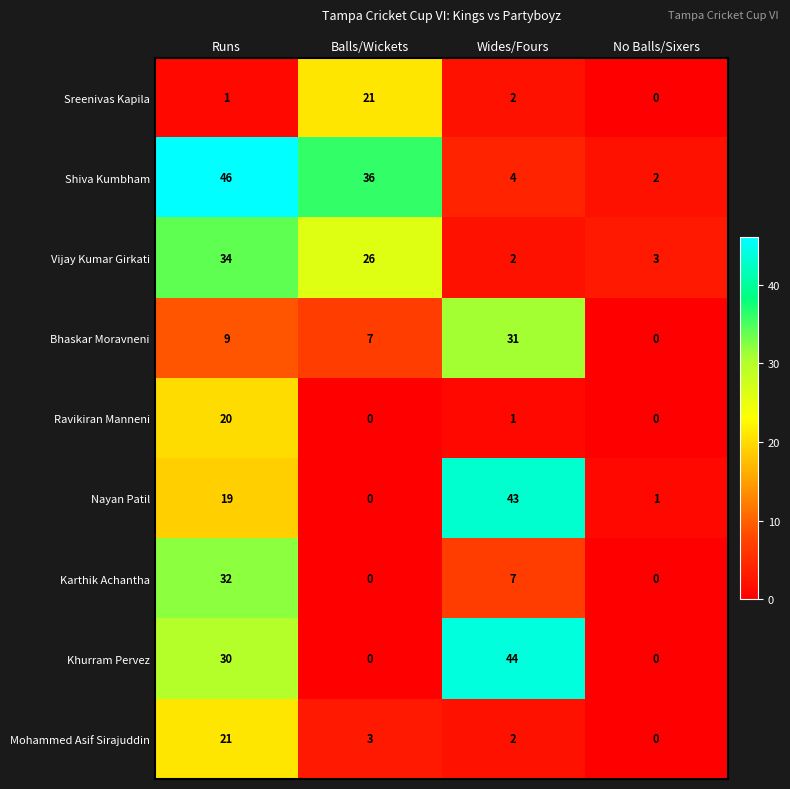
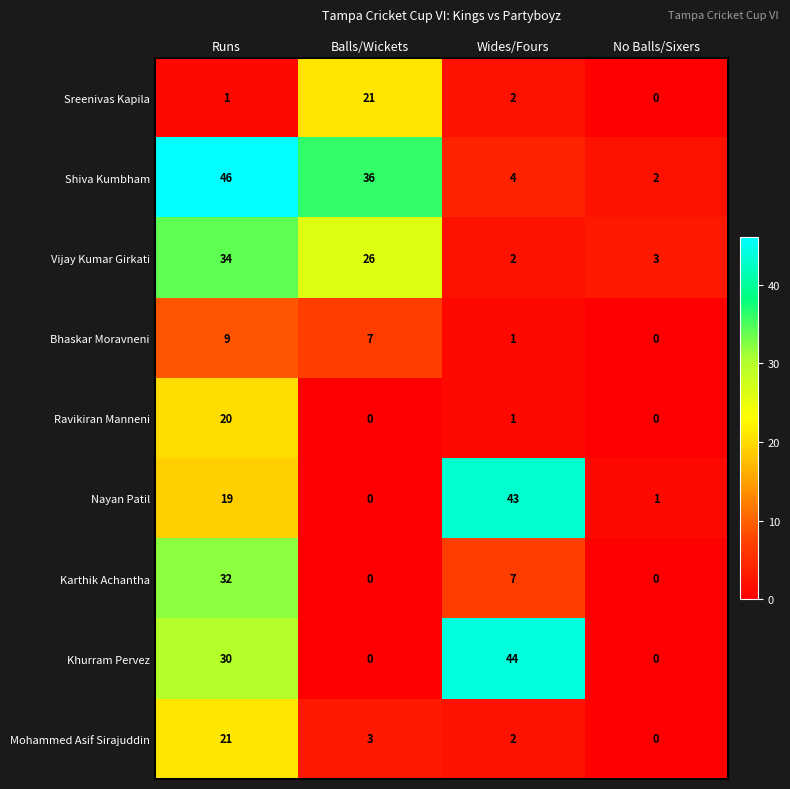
Bhaskar Moravneni, Wides/Fours: 31 -> 1
